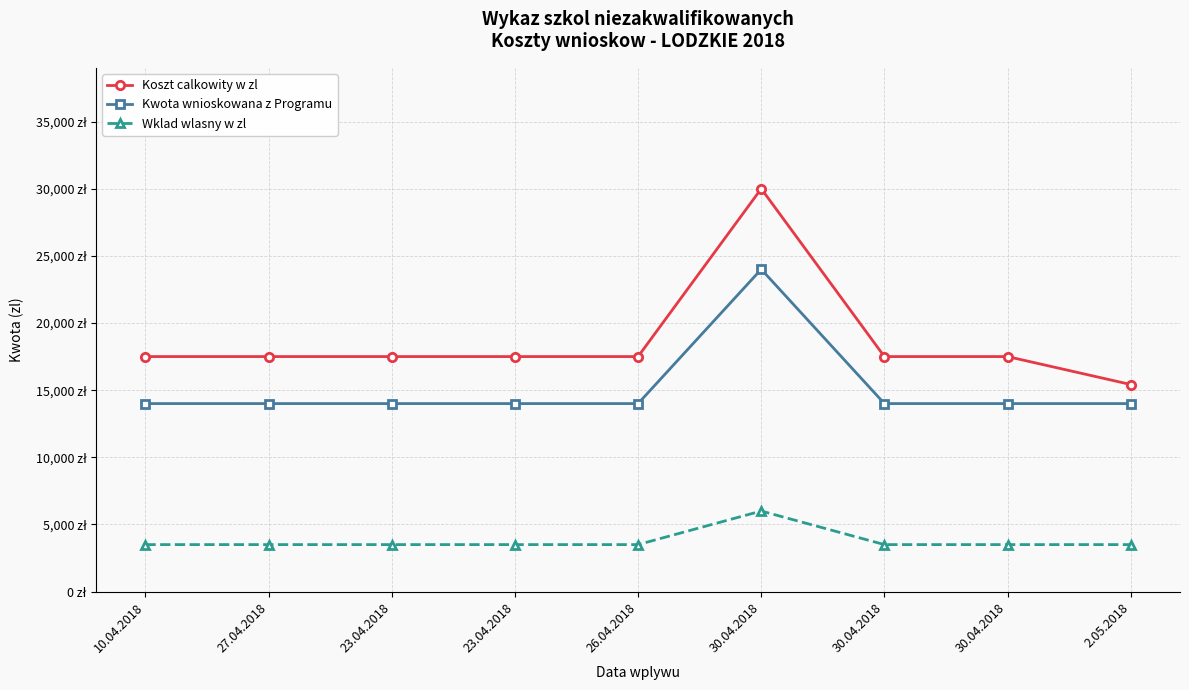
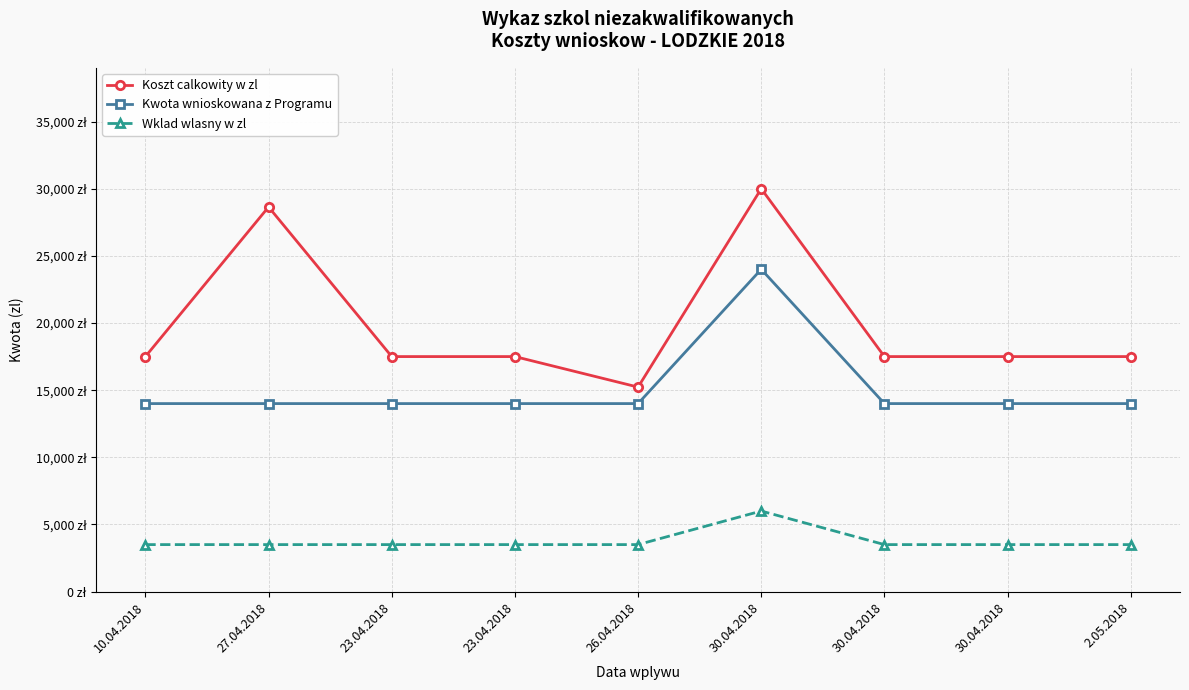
Koszt calkowity w zl, 27.04.2018: 17,500 zł -> 28,600 zł
Koszt calkowity w zl, 26.04.2018: 17,500 zł -> 15,200 zł
Koszt calkowity w zl, 2.05.2018: 15,400 zł -> 17,500 zł
